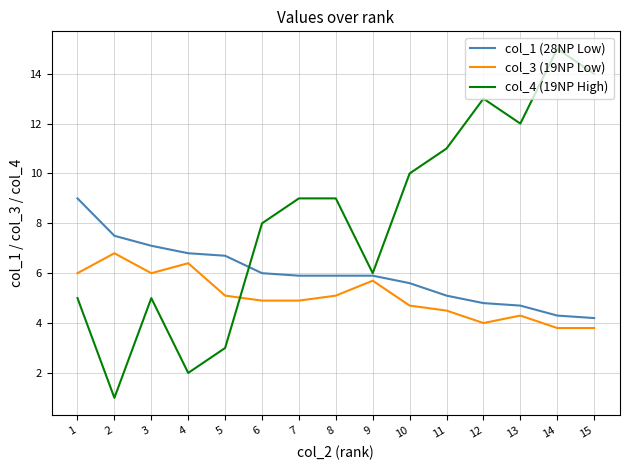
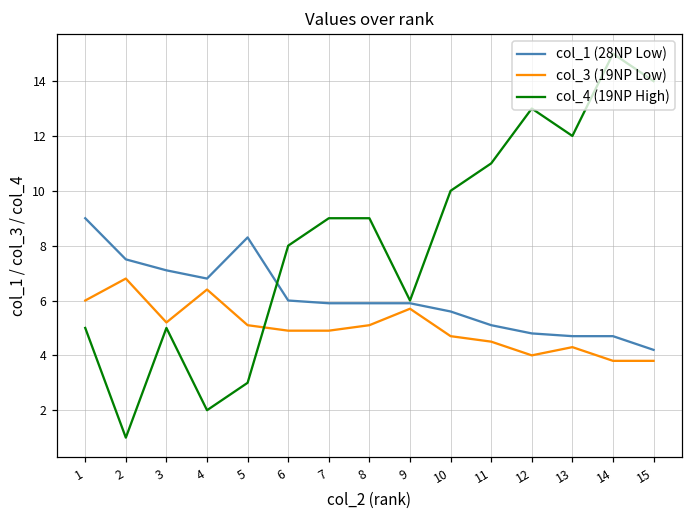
col_3 (19NP Low), 3: 6.0 -> 5.2
col_1 (28NP Low), 5: 6.7 -> 8.3
col_1 (28NP Low), 14: 4.3 -> 4.7
